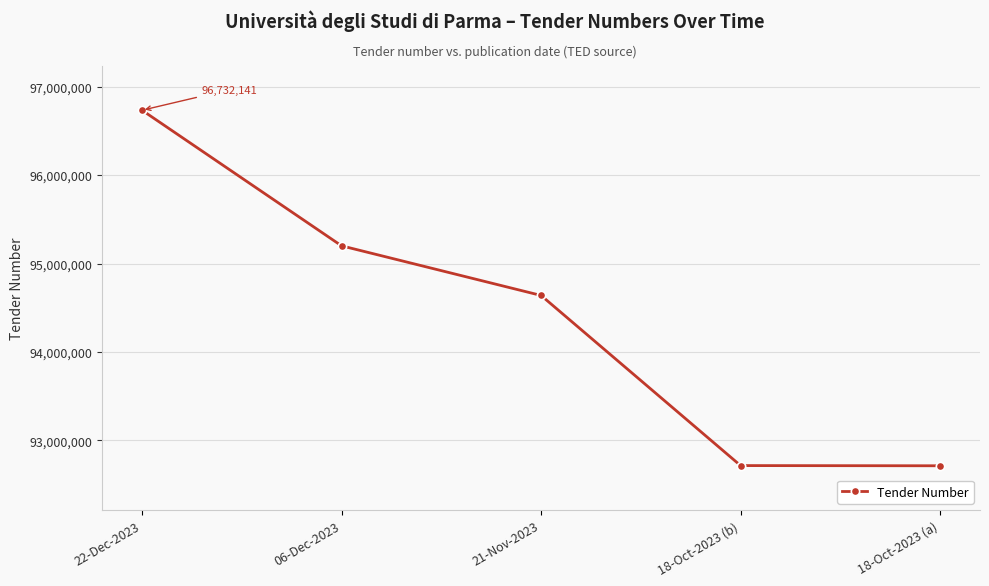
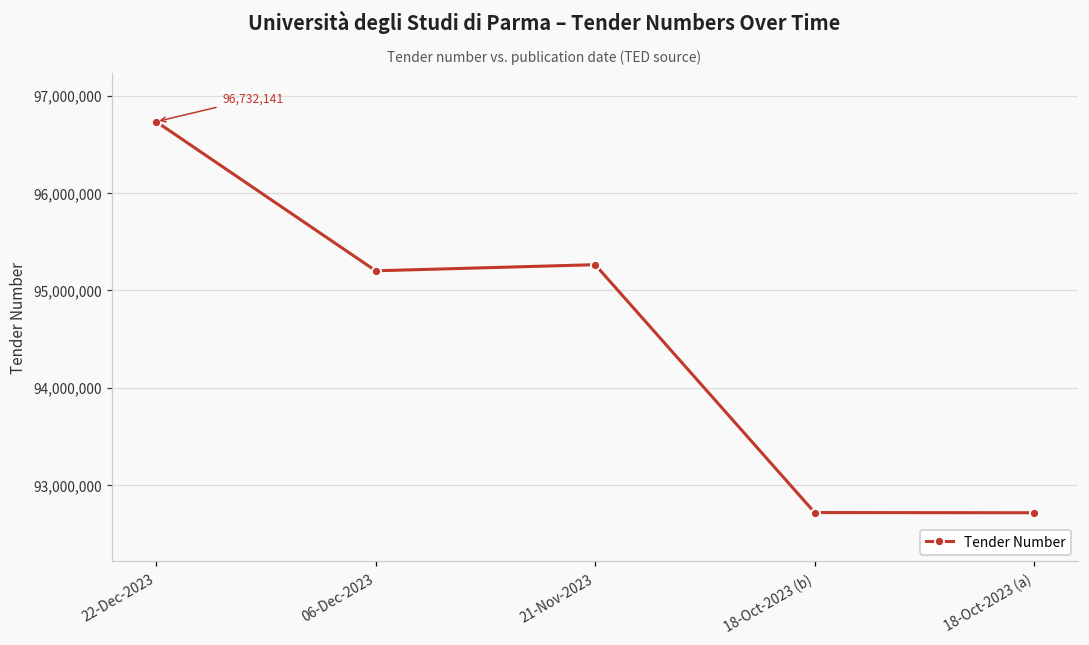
21-Nov-2023: 94,600,000 -> 95,300,000
